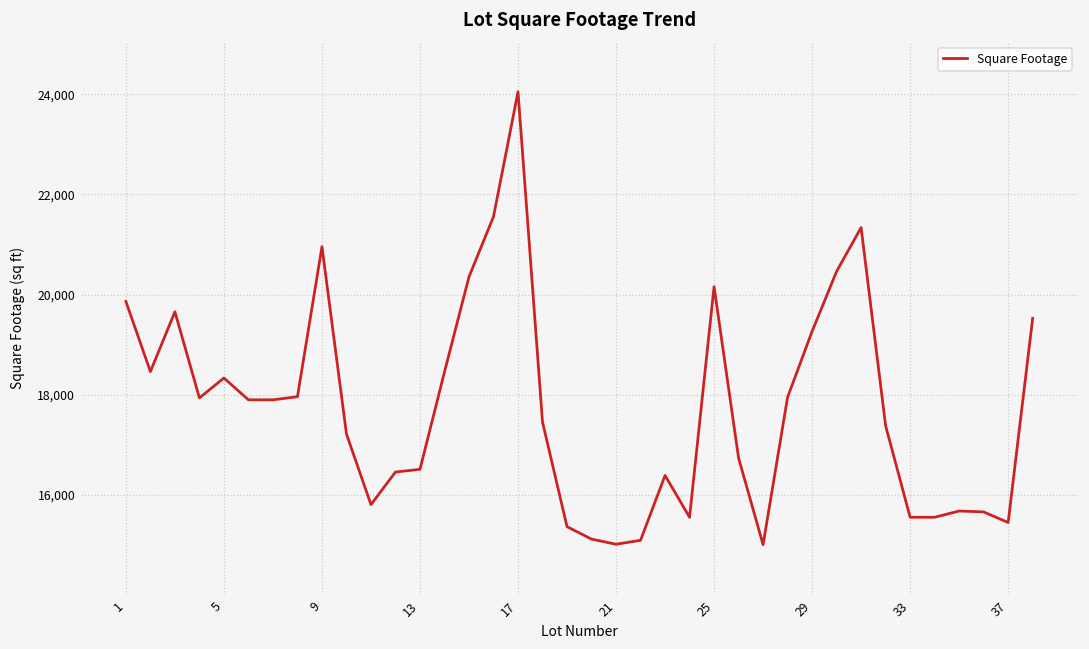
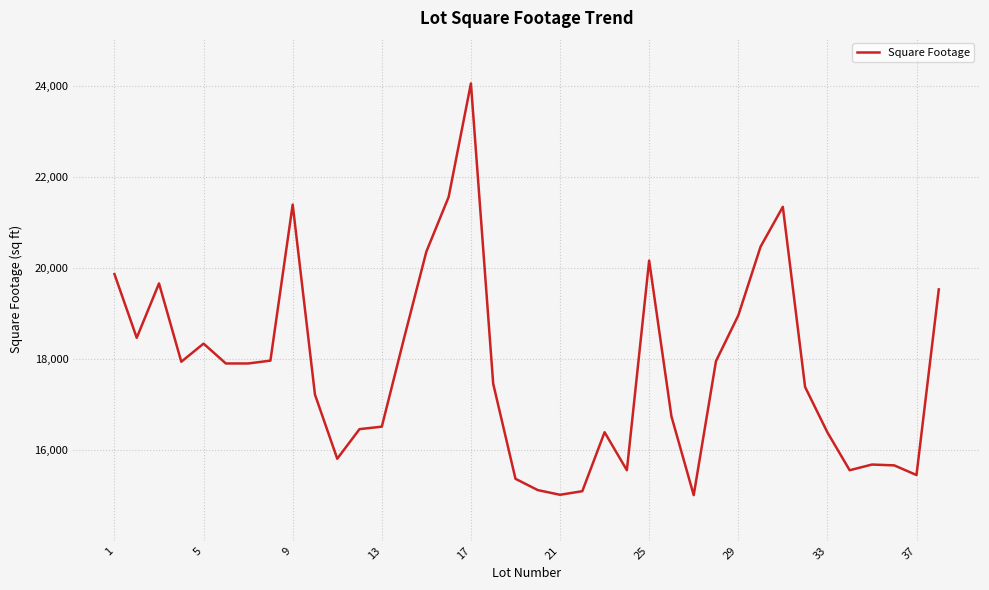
9: 21,000 -> 21,400
29: 19,300 -> 19,000
33: 15,600 -> 16,400
